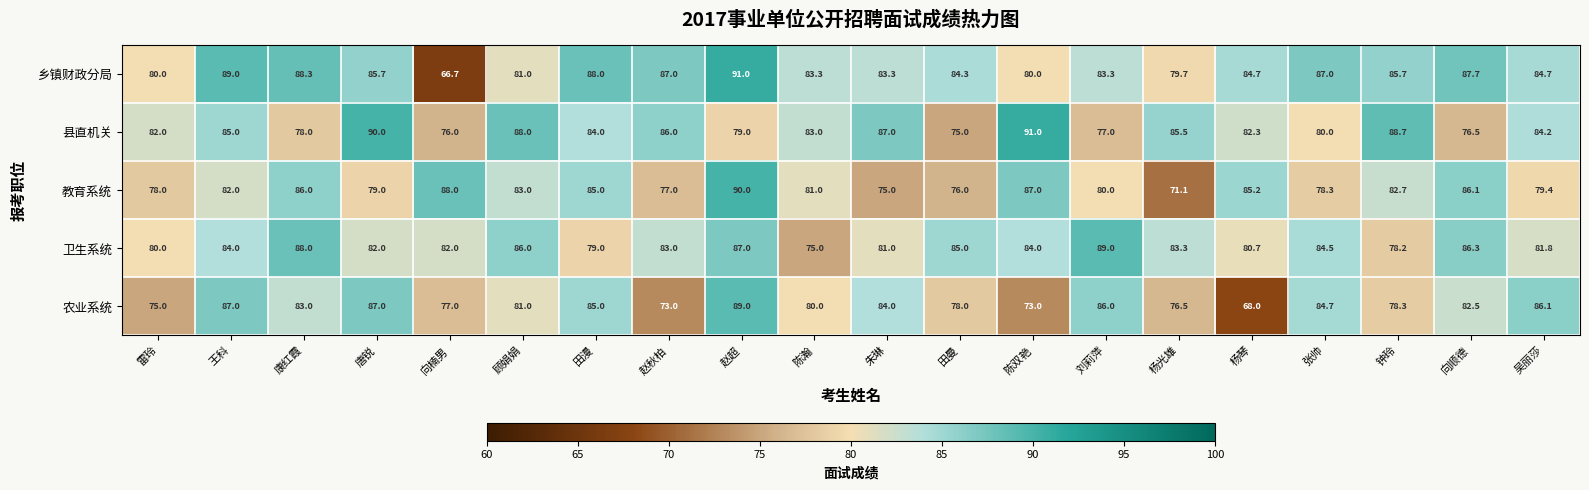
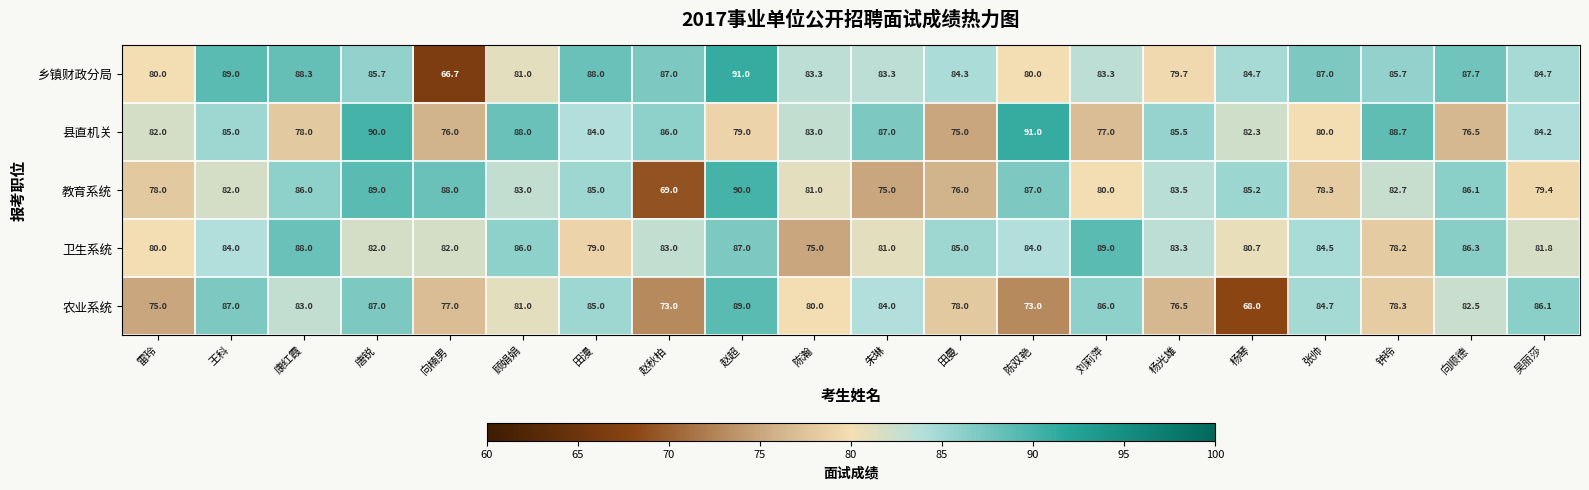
教育系统, 唐锐: 79.0 -> 89.0
教育系统, 赵秋柏: 77.0 -> 69.0
教育系统, 杨光雄: 71.1 -> 83.5
